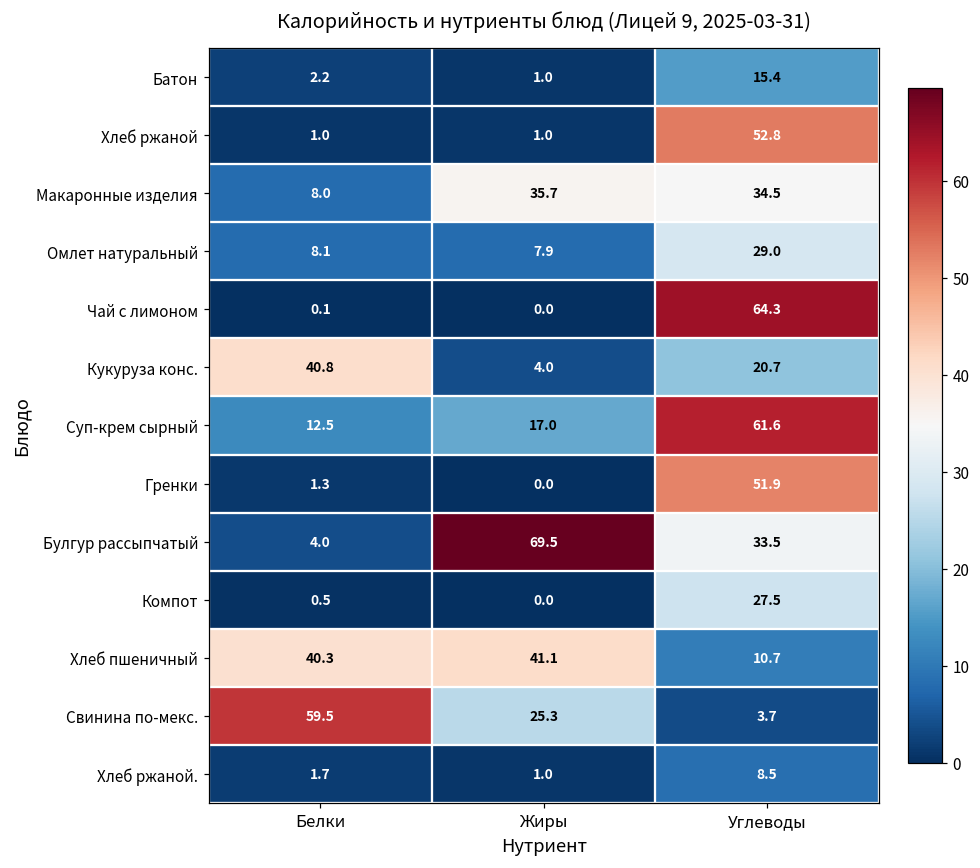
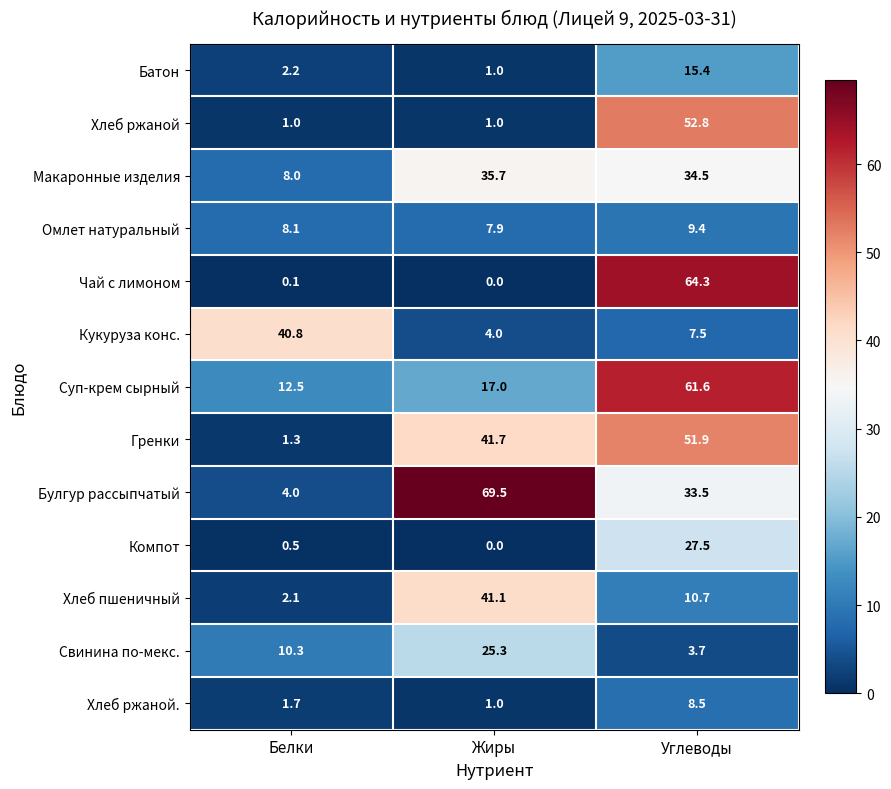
Омлет натуральный, Углеводы: 29.0 -> 9.4
Кукуруза конс., Углеводы: 20.7 -> 7.5
Гренки, Жиры: 0.0 -> 41.7
Хлеб пшеничный, Белки: 40.3 -> 2.1
Свинина по-мекс., Белки: 59.5 -> 10.3
